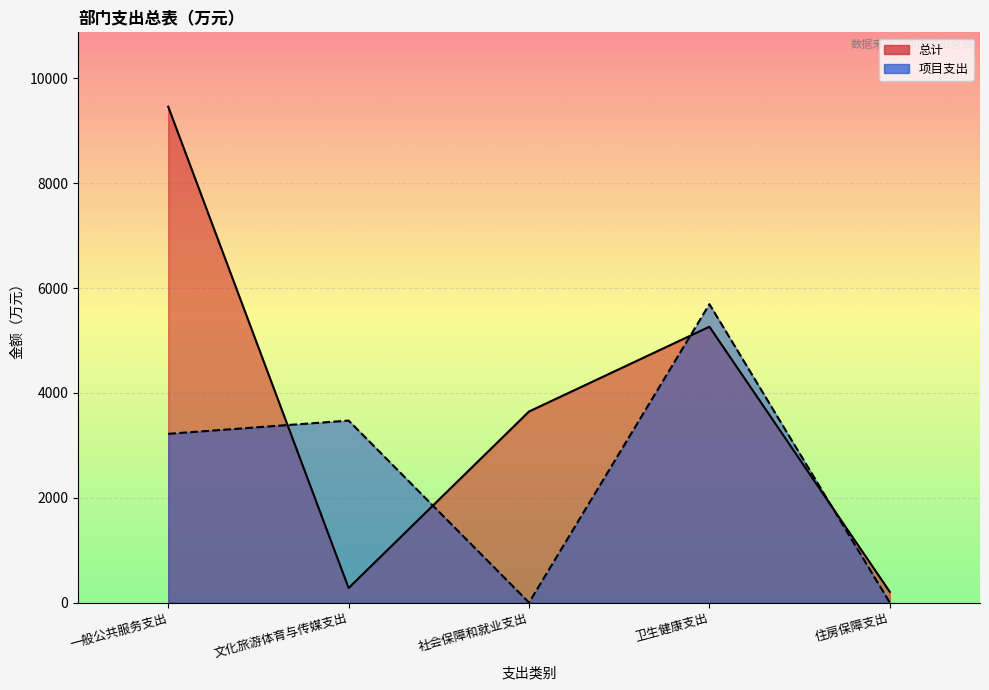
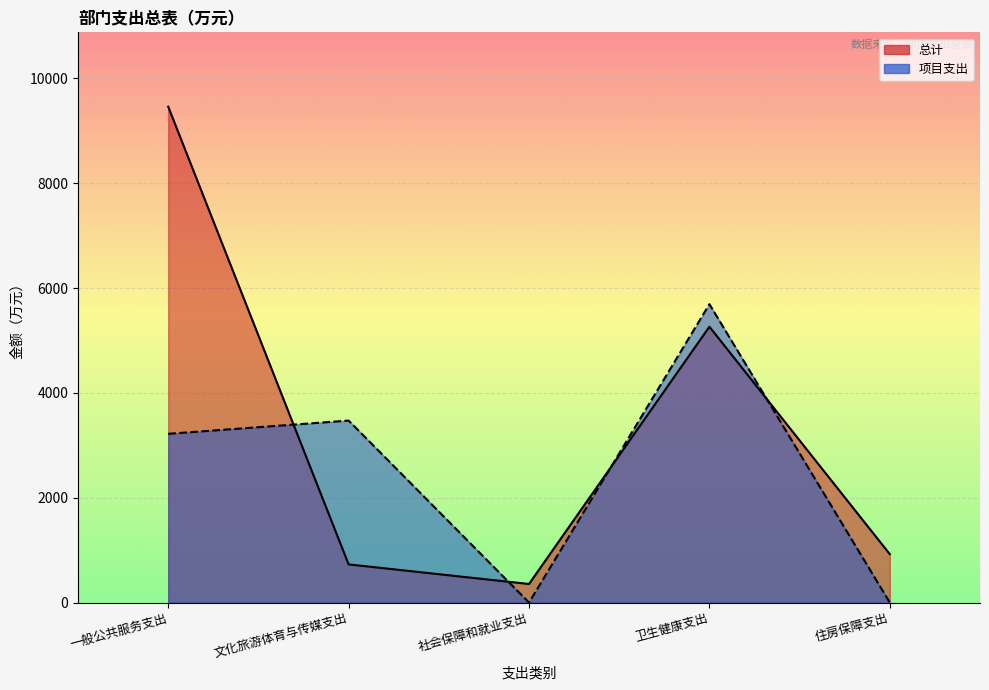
总计, 文化旅游体育与传媒支出: 300 -> 700
总计, 社会保障和就业支出: 3600 -> 400
总计, 住房保障支出: 200 -> 900
